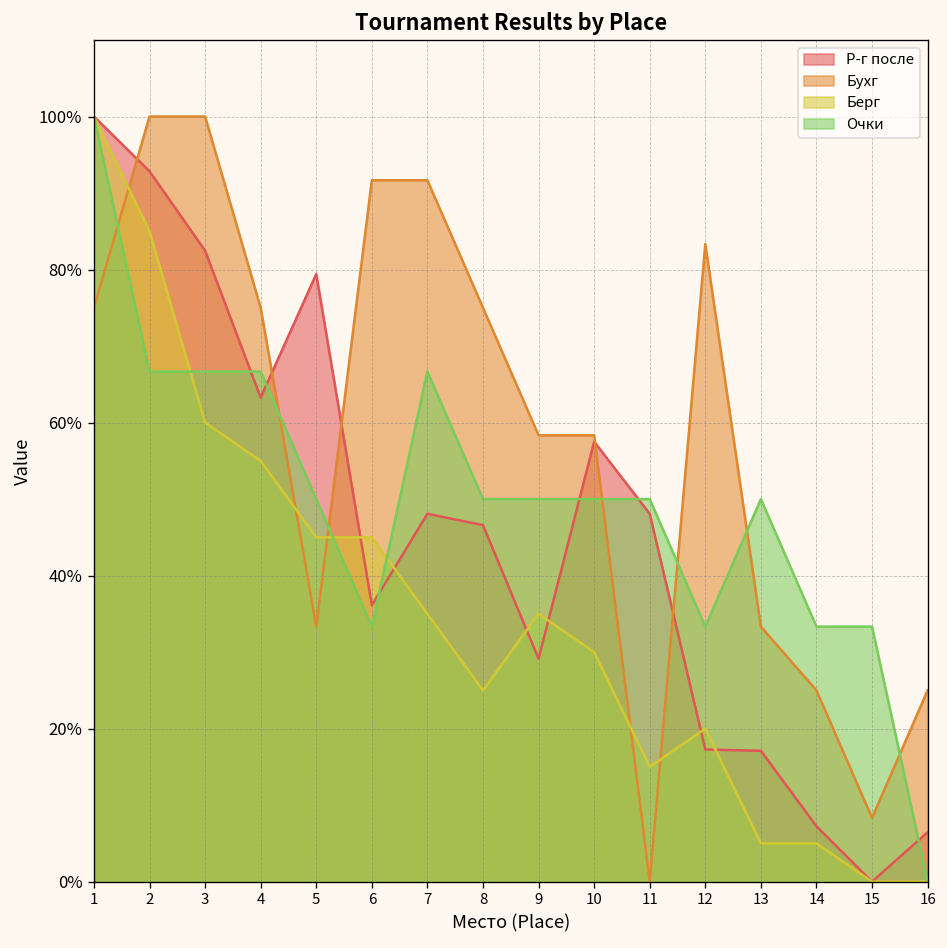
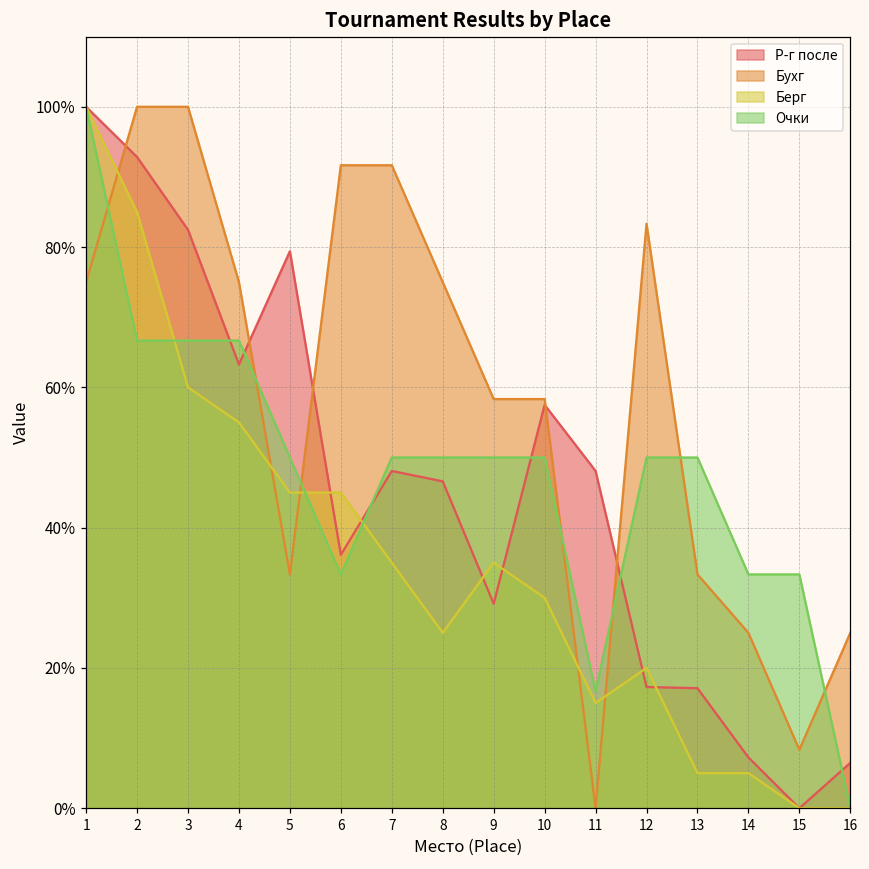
Очки, 7: 67% -> 50%
Очки, 11: 50% -> 17%
Очки, 12: 33% -> 50%
